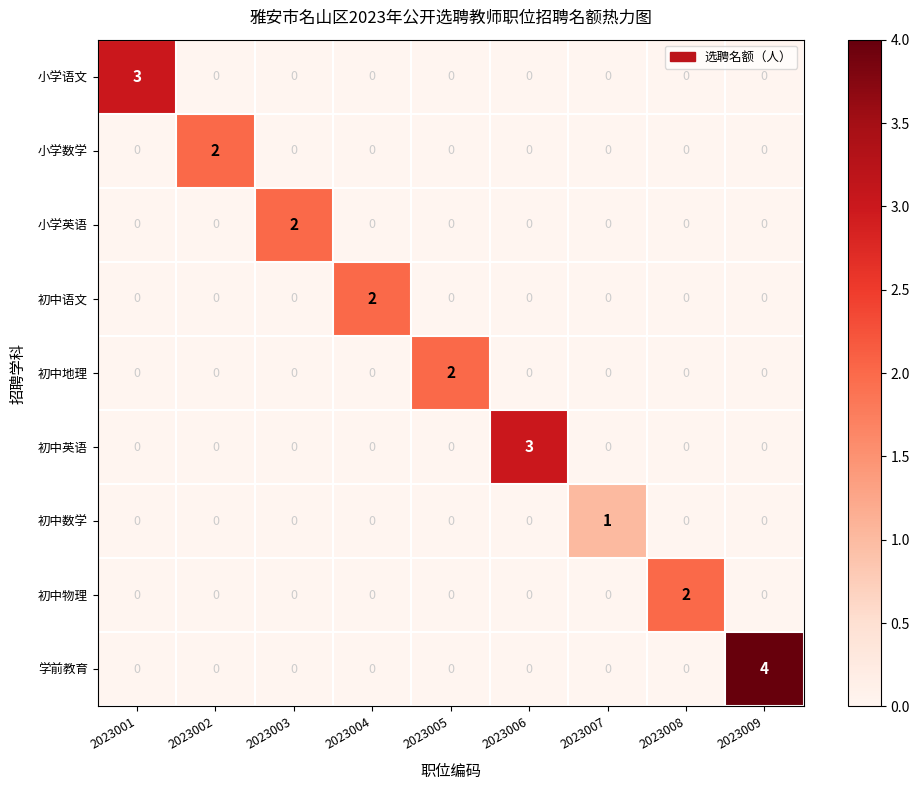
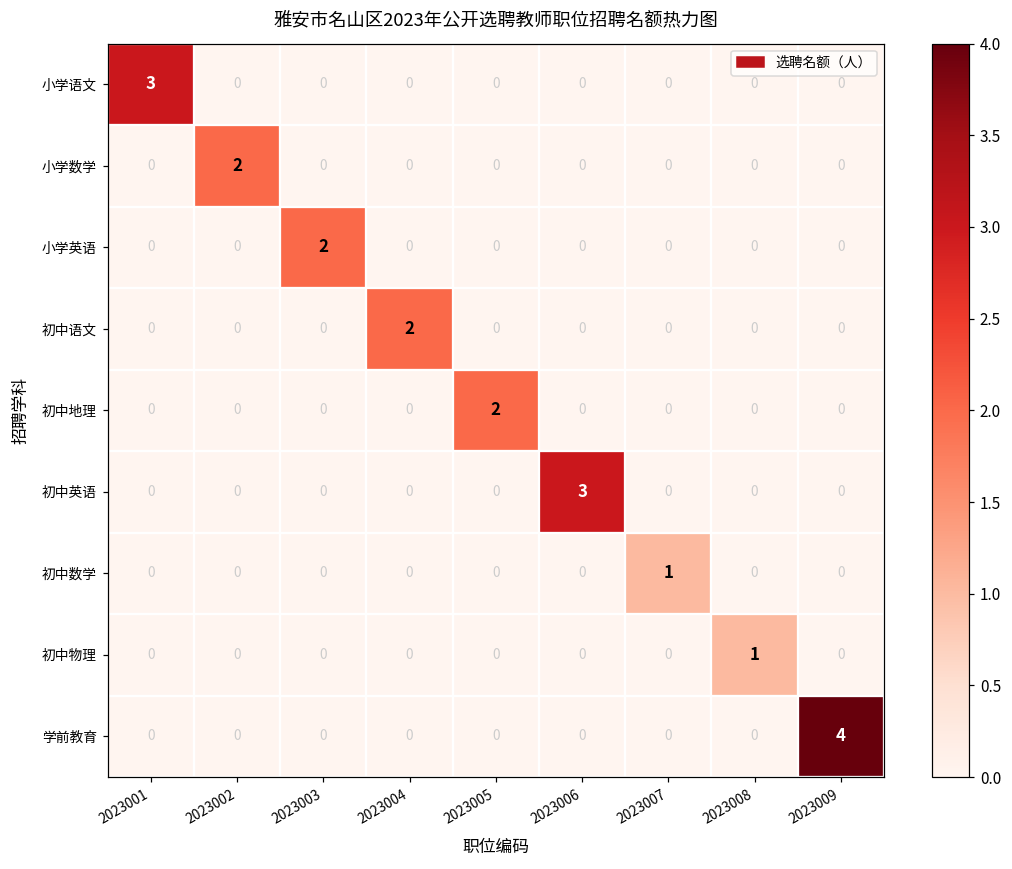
初中物理, 2023008: 2 -> 1
